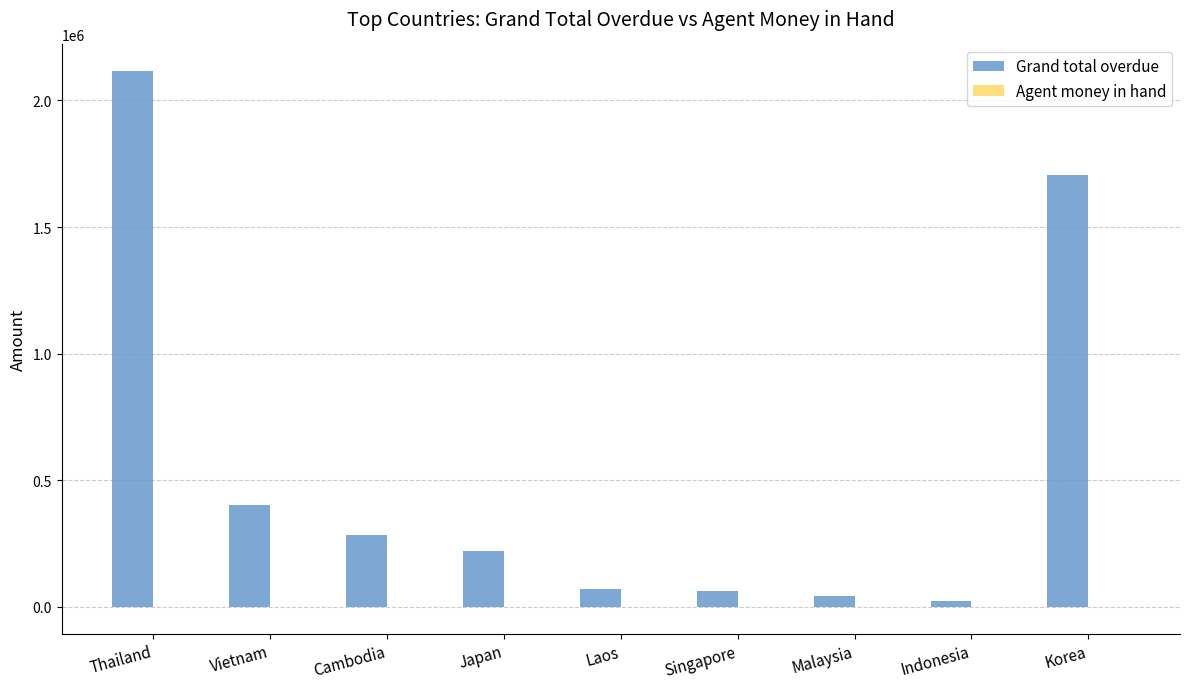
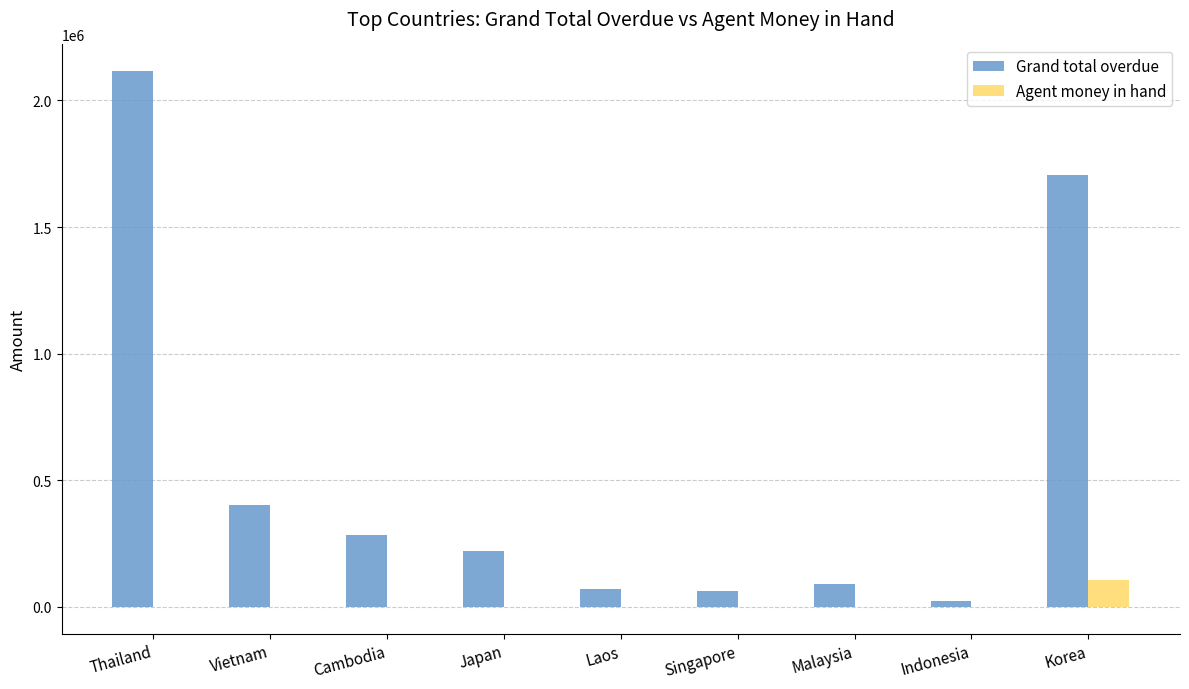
Grand total overdue, Malaysia: 40000 -> 90000
Agent money in hand, Korea: 0 -> 110000
